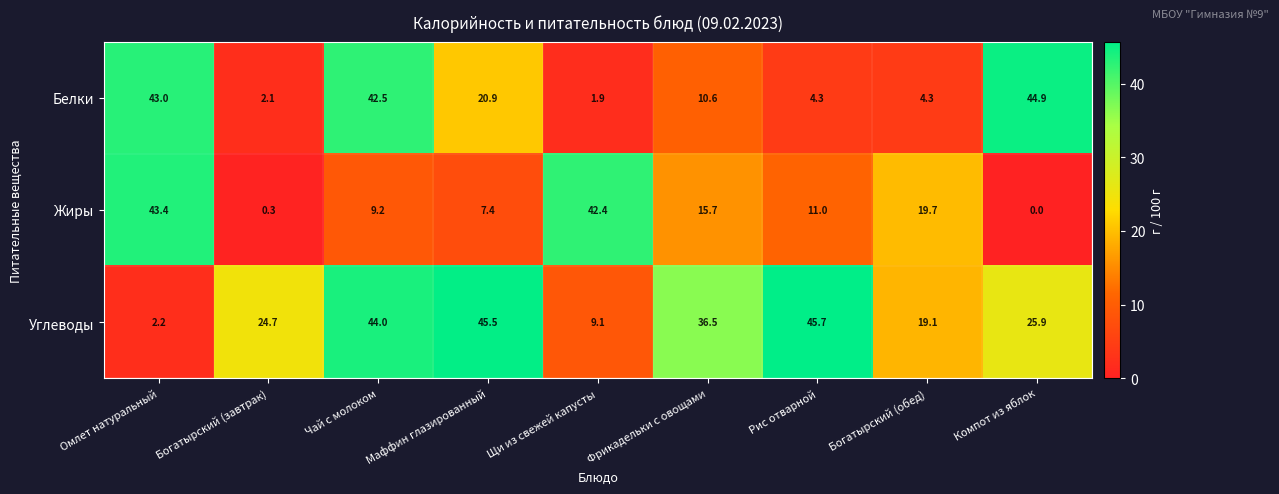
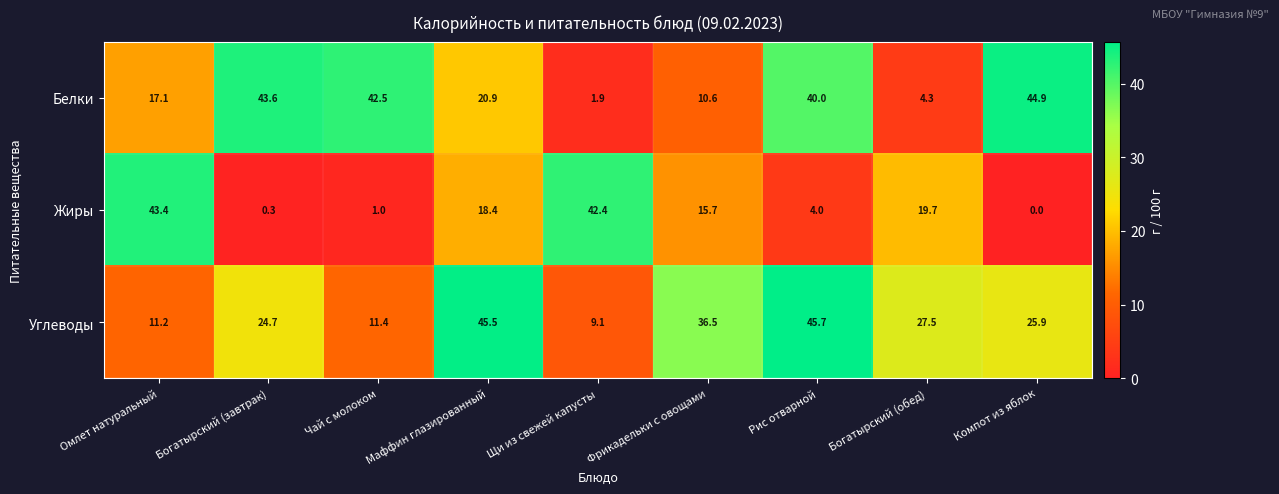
Белки, Омлет натуральный: 43.0 -> 17.1
Белки, Богатырский (завтрак): 2.1 -> 43.6
Белки, Рис отварной: 4.3 -> 40.0
Жиры, Чай с молоком: 9.2 -> 1.0
Жиры, Маффин глазированный: 7.4 -> 18.4
Жиры, Рис отварной: 11.0 -> 4.0
Углеводы, Омлет натуральный: 2.2 -> 11.2
Углеводы, Чай с молоком: 44.0 -> 11.4
Углеводы, Богатырский (обед): 19.1 -> 27.5
